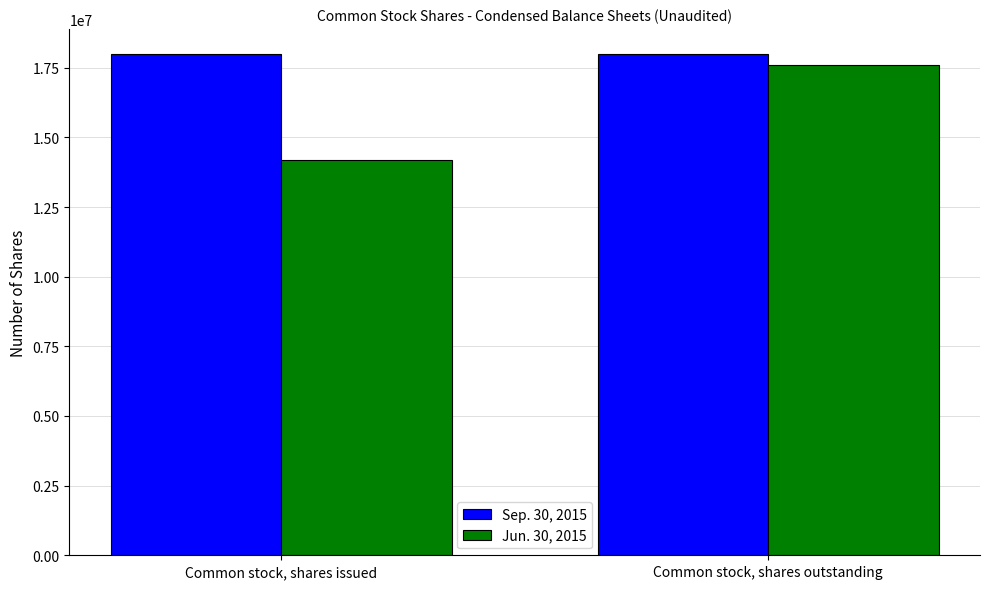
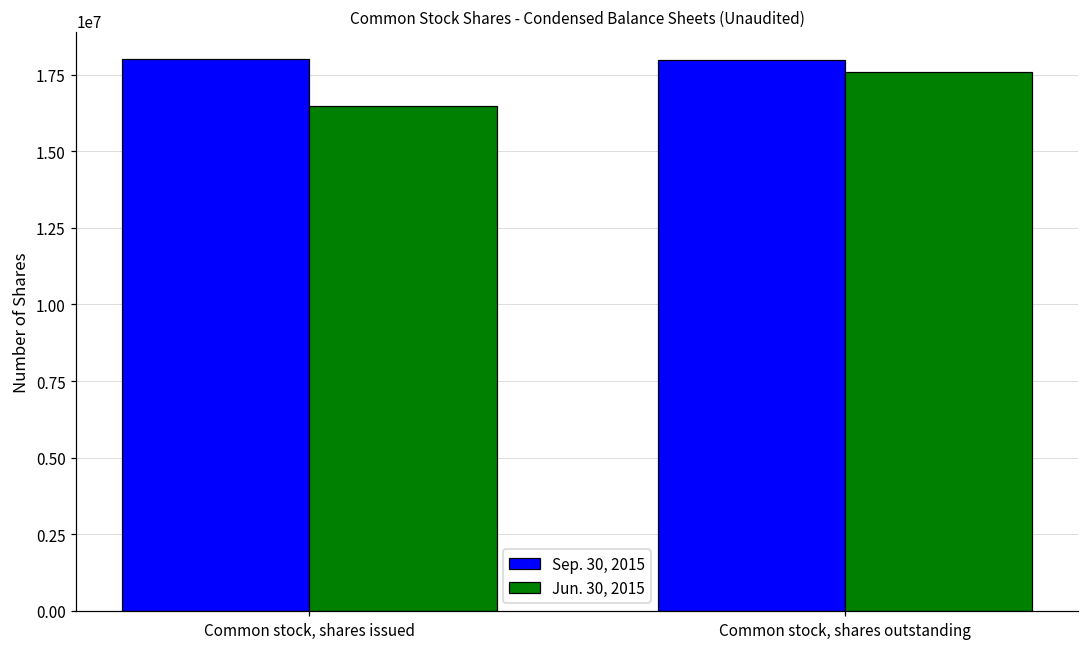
Jun. 30, 2015, Common stock, shares issued: 14200000 -> 16500000
